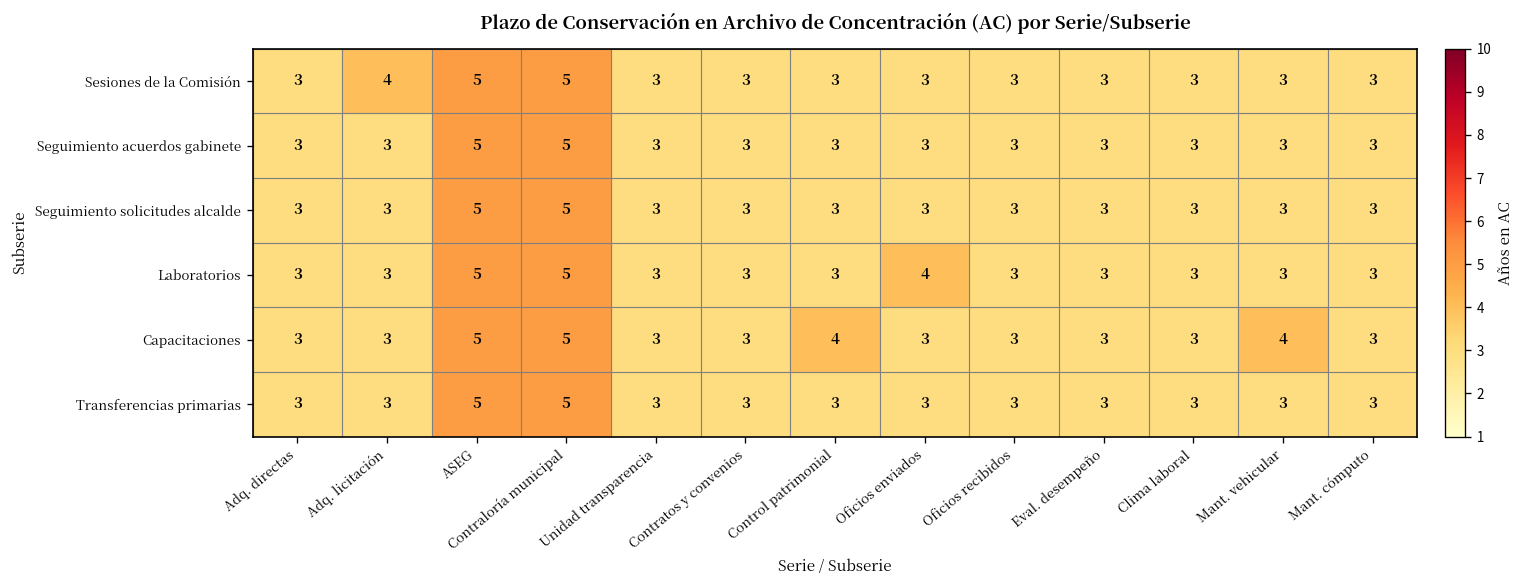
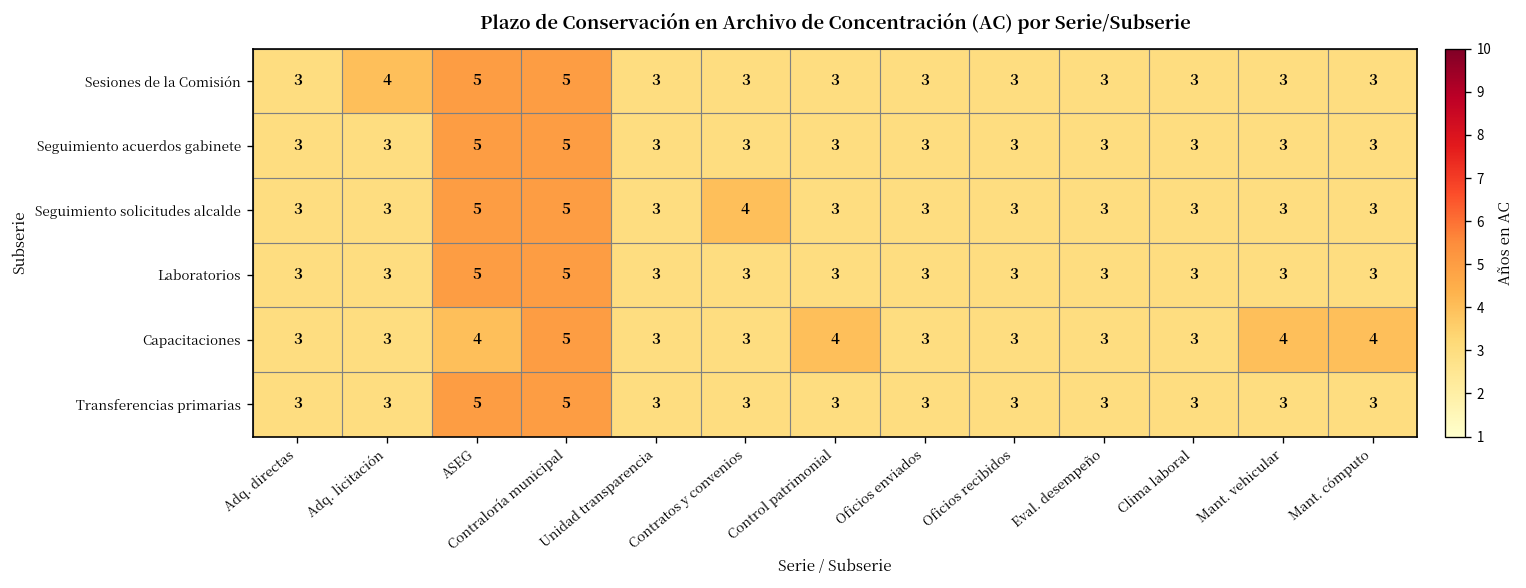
Seguimiento solicitudes alcalde, Contratos y convenios: 3 -> 4
Laboratorios, Oficios enviados: 4 -> 3
Capacitaciones, ASEG: 5 -> 4
Capacitaciones, Mant. cómputo: 3 -> 4
